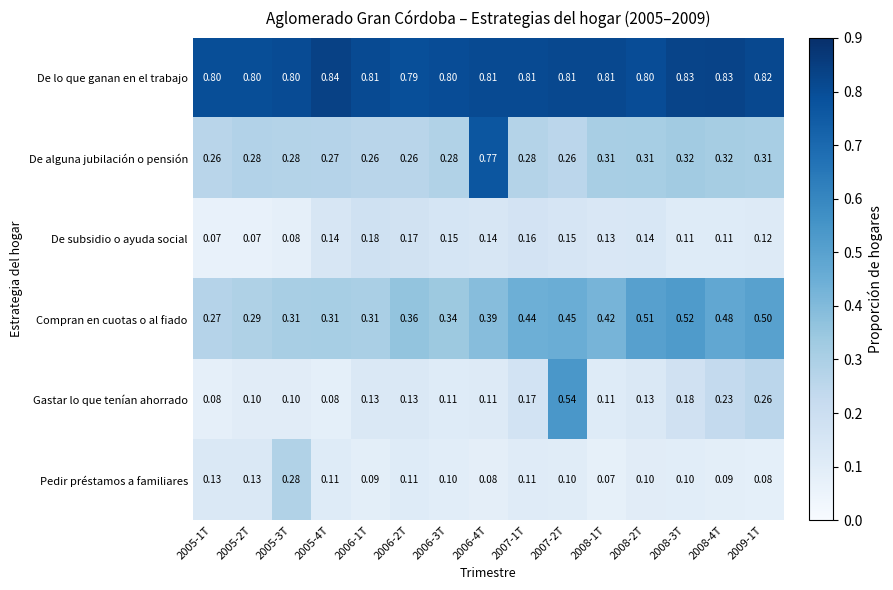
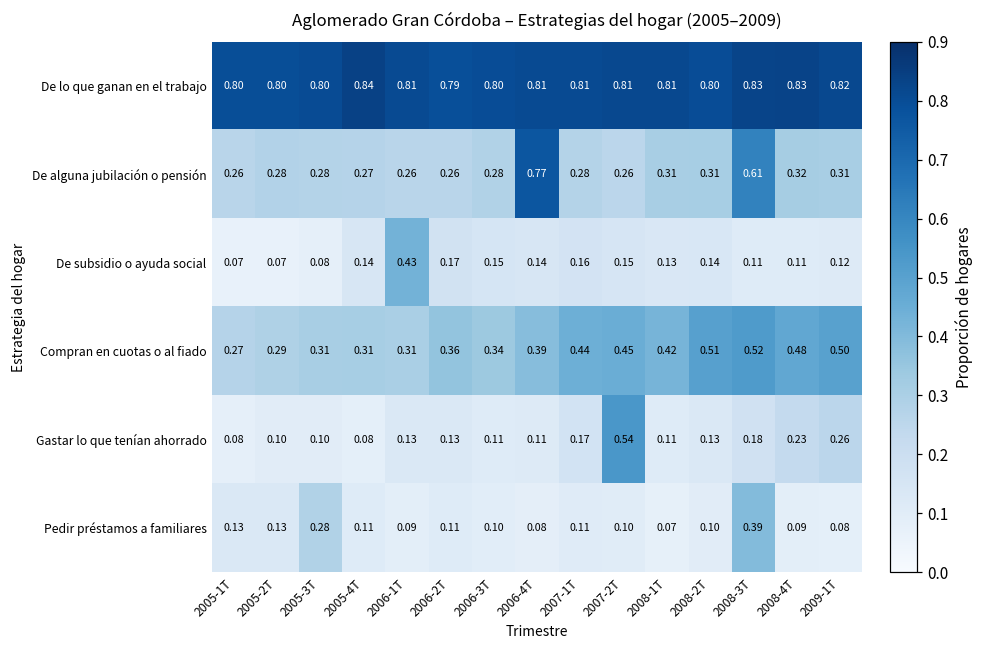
De alguna jubilación o pensión, 2008-3T: 0.32 -> 0.61
De subsidio o ayuda social, 2006-1T: 0.18 -> 0.43
Pedir préstamos a familiares, 2008-3T: 0.10 -> 0.39
